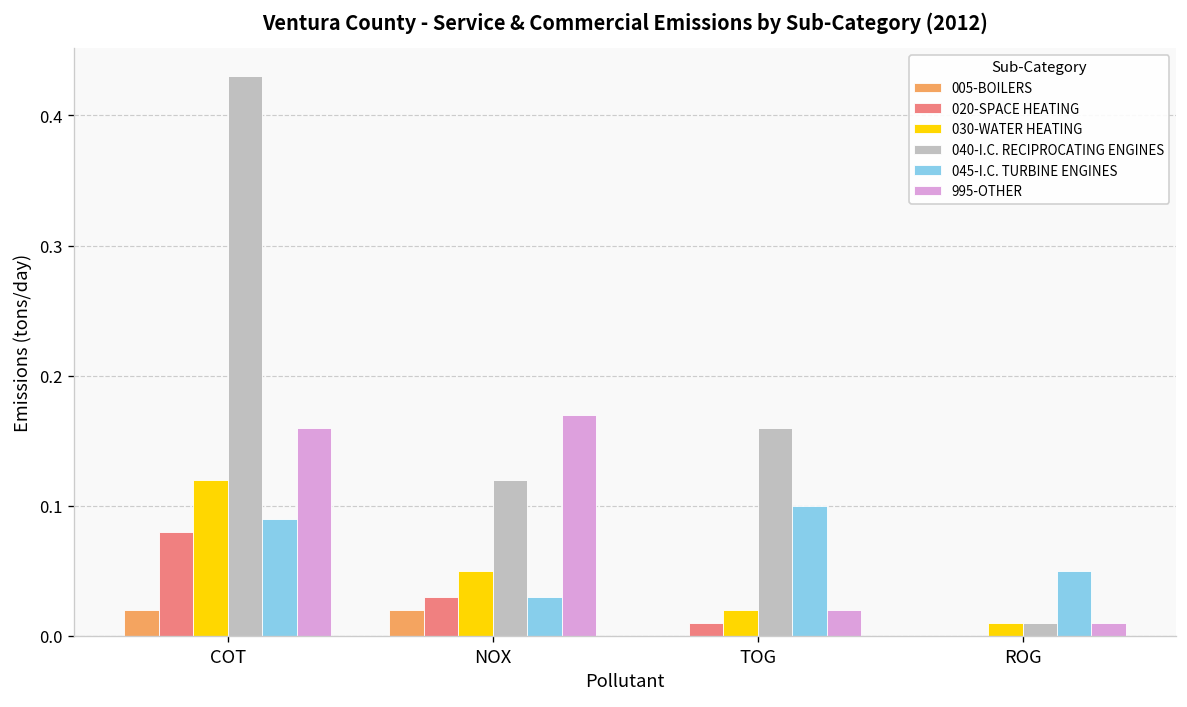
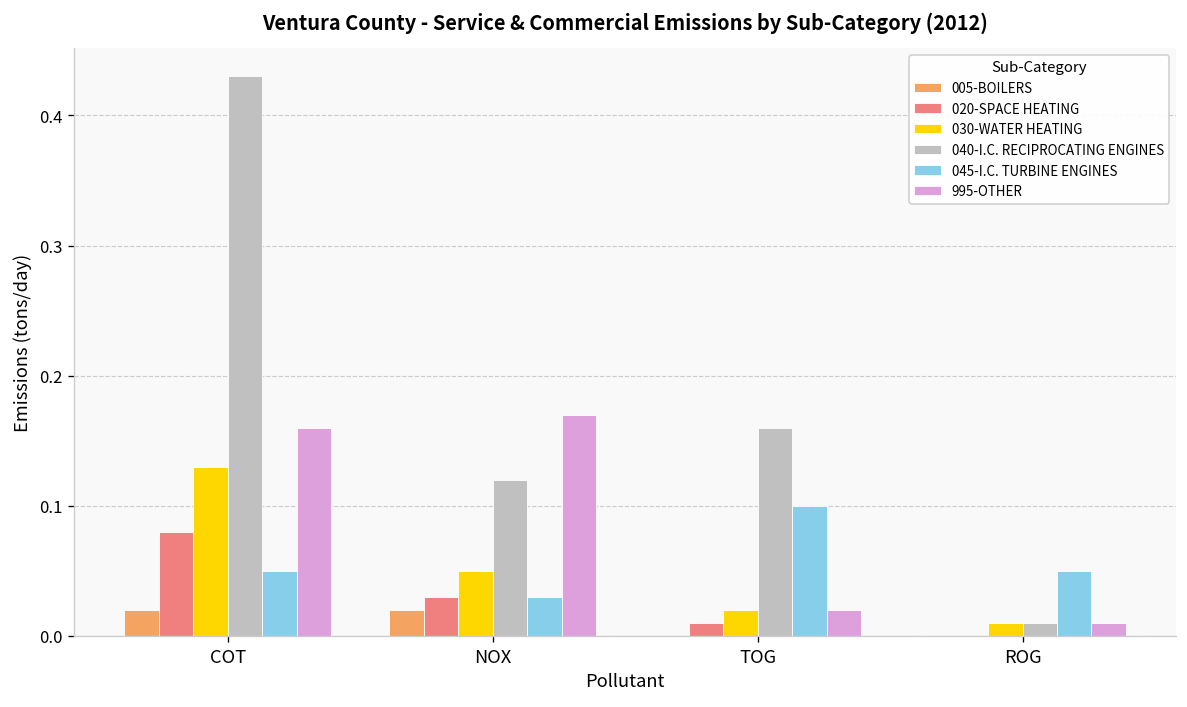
030-WATER HEATING, COT: 0.12 -> 0.13
045-I.C. TURBINE ENGINES, COT: 0.09 -> 0.05
